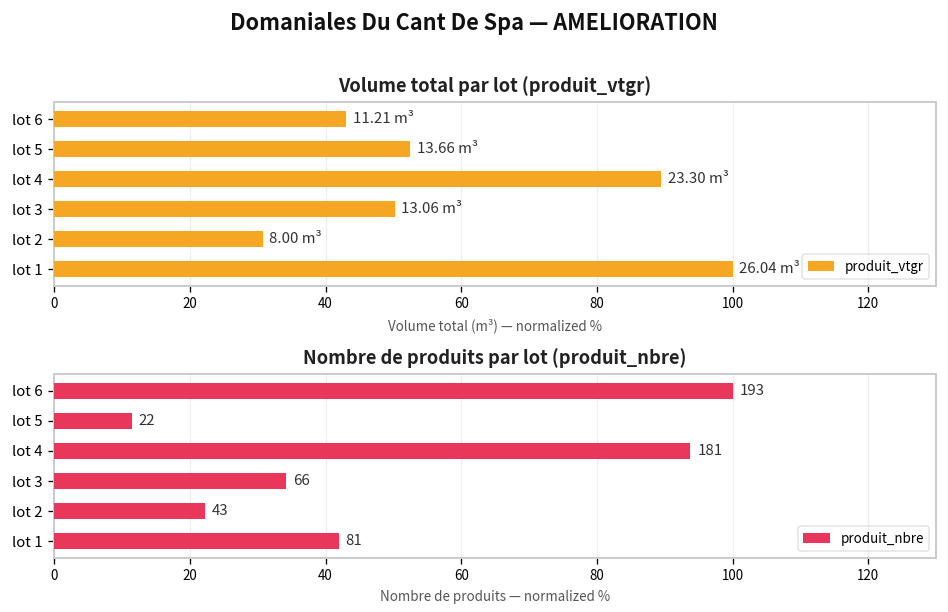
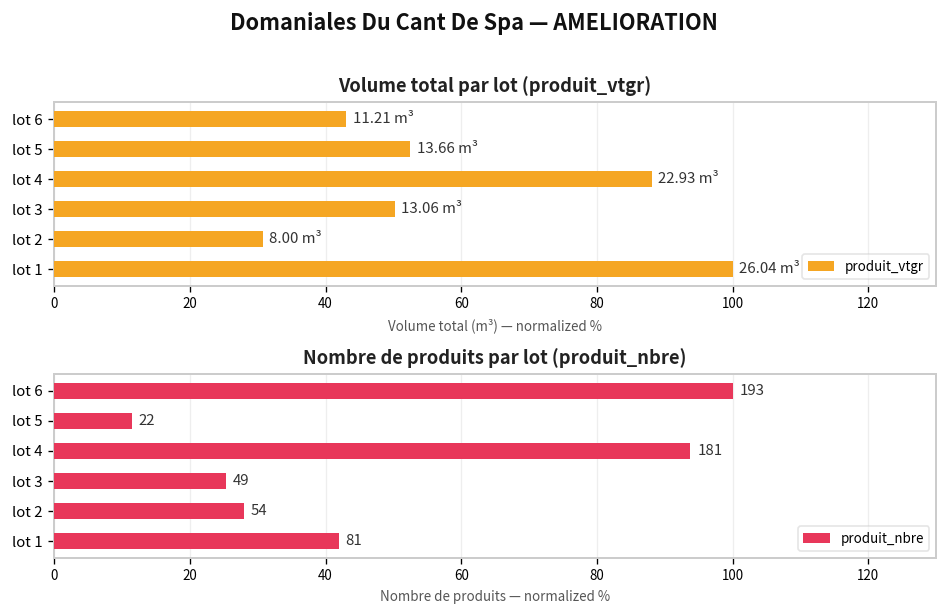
Volume total par lot (produit_vtgr), lot 4: 23.30 -> 22.93
Nombre de produits par lot (produit_nbre), lot 3: 66 -> 49
Nombre de produits par lot (produit_nbre), lot 2: 43 -> 54
